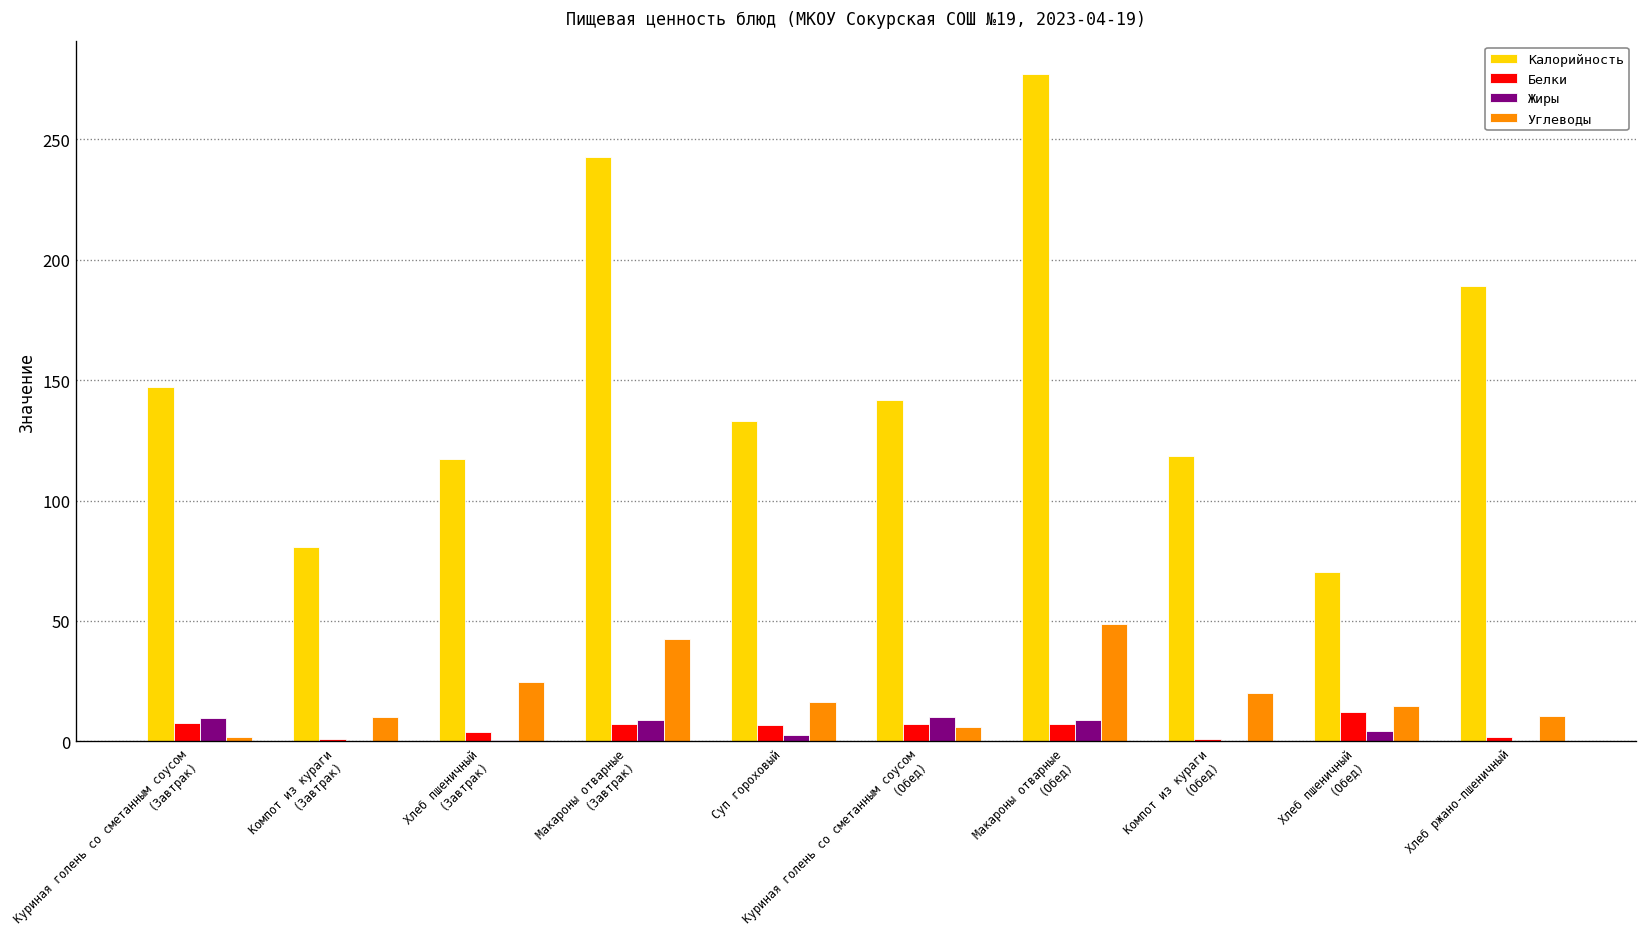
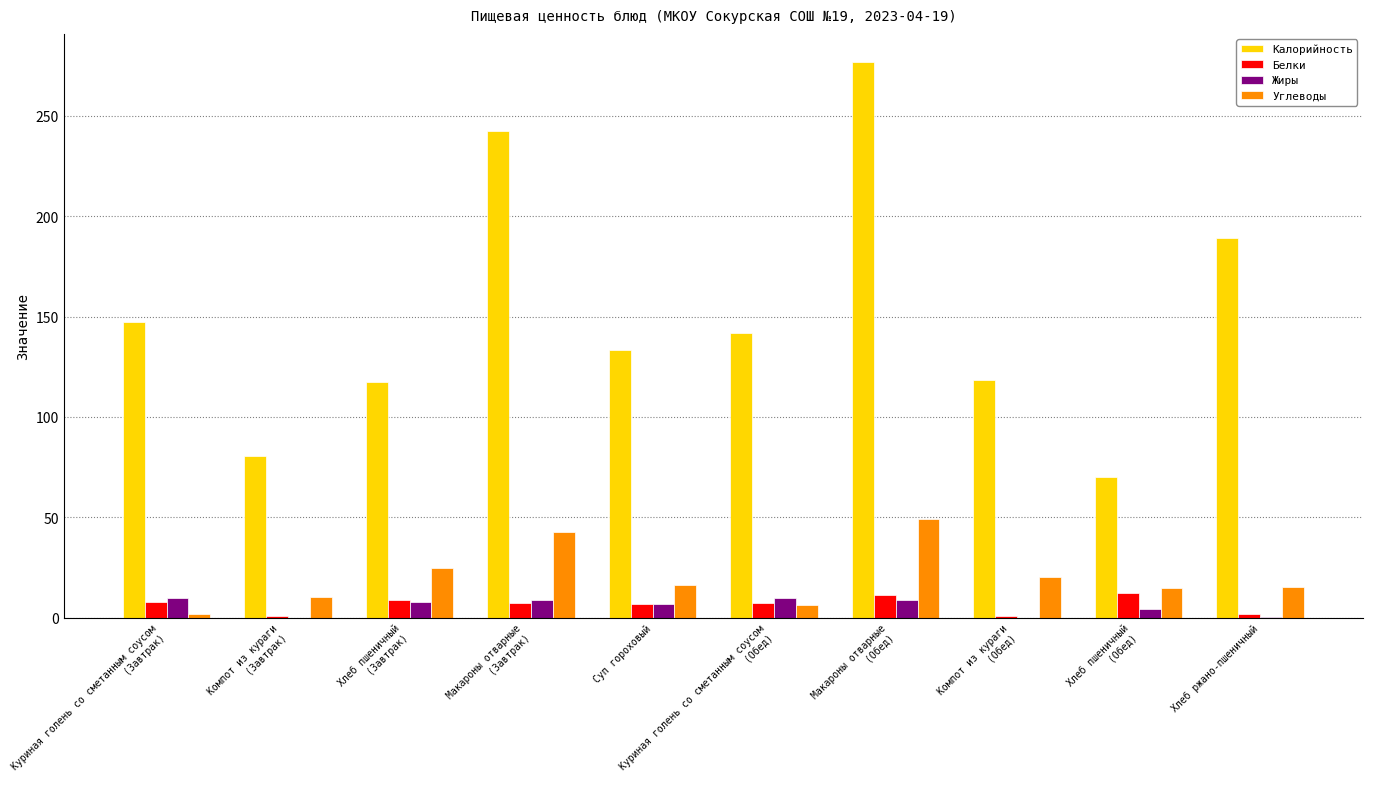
Белки, Хлеб пшеничный (Завтрак): 4 -> 9
Жиры, Хлеб пшеничный (Завтрак): 0 -> 8
Жиры, Суп гороховый: 3 -> 7
Белки, Макароны отварные (Обед): 7 -> 11
Углеводы, Хлеб ржано-пшеничный: 10 -> 15
